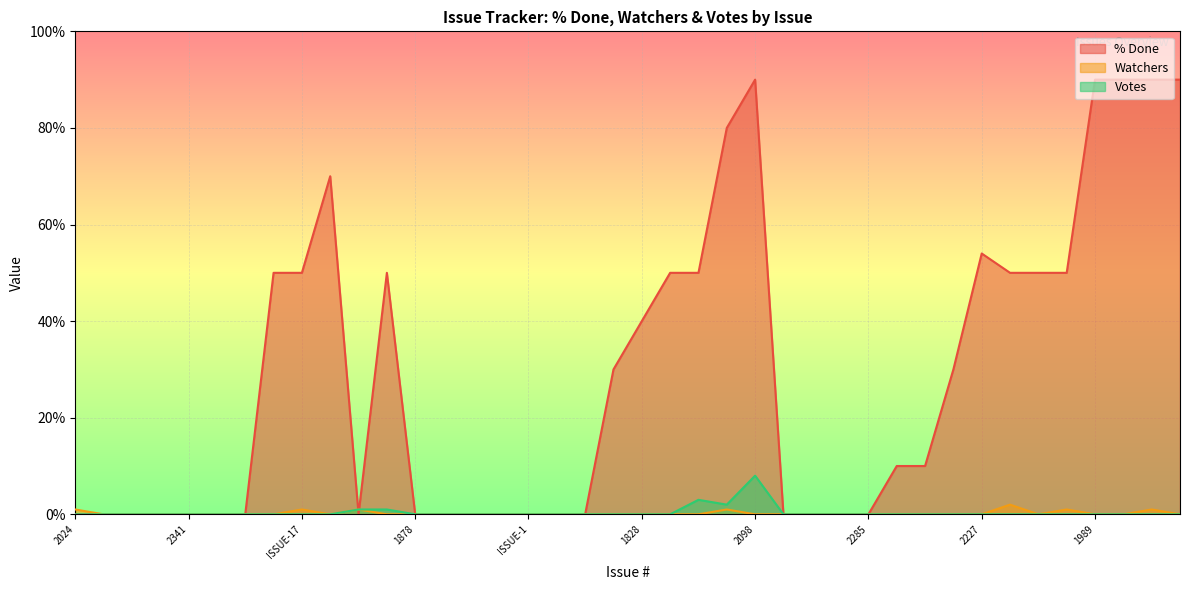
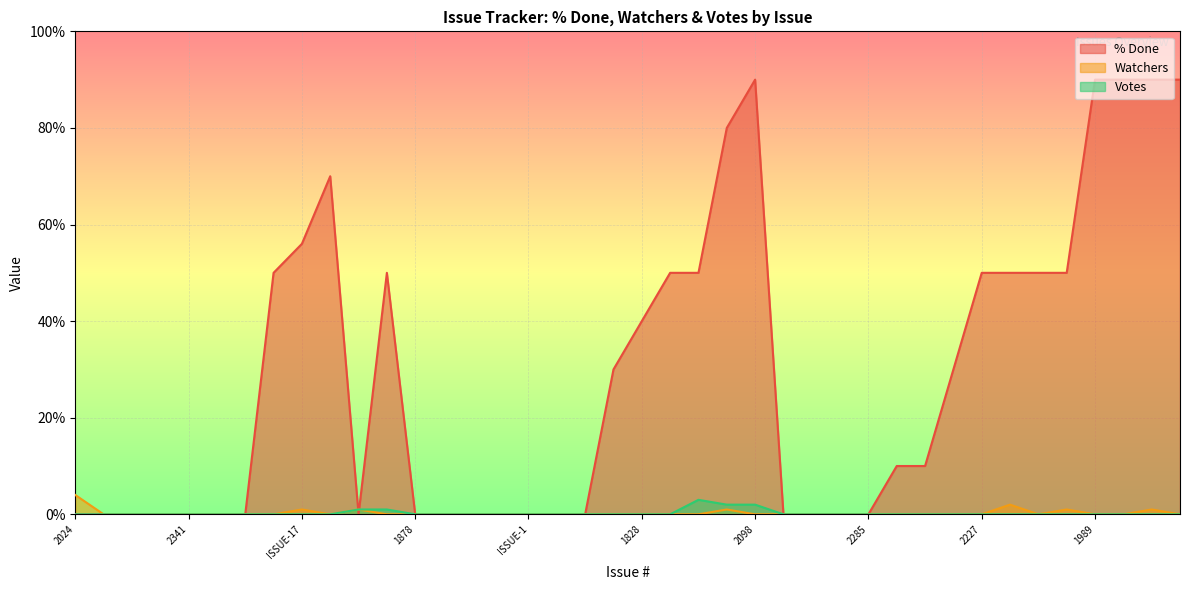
Watchers, 2024: 1% -> 4%
% Done, ISSUE-17: 50% -> 56%
Votes, 2098: 8% -> 2%
% Done, 2227: 54% -> 50%
